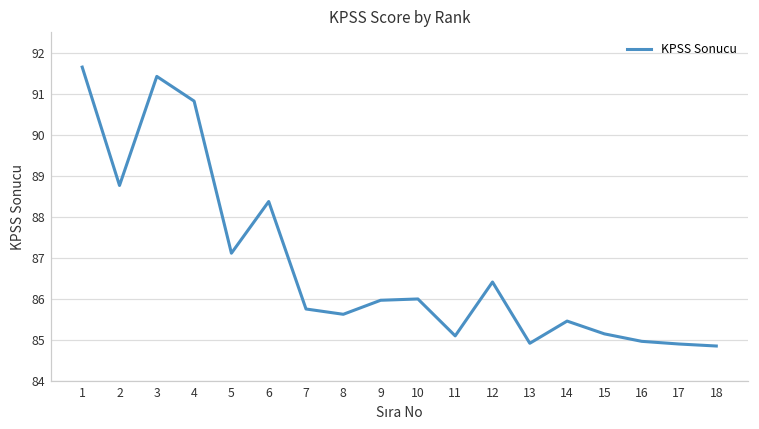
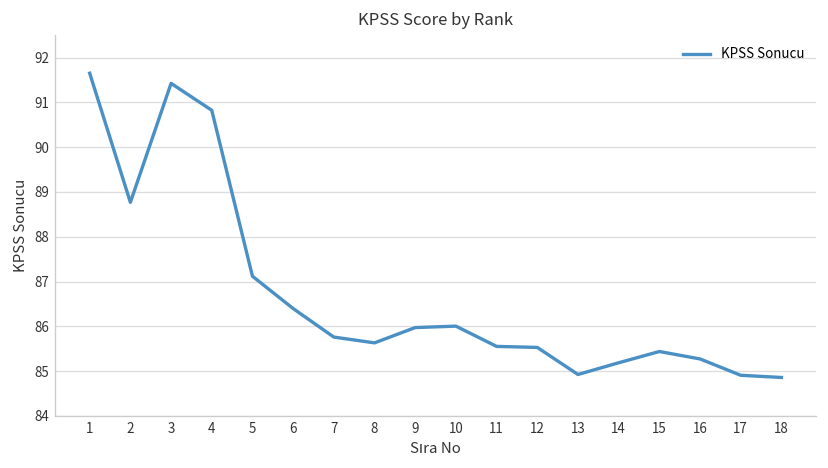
6: 88.4 -> 86.4
11: 85.1 -> 85.6
12: 86.4 -> 85.5
14: 85.5 -> 85.2
15: 85.2 -> 85.4
16: 85.0 -> 85.3
